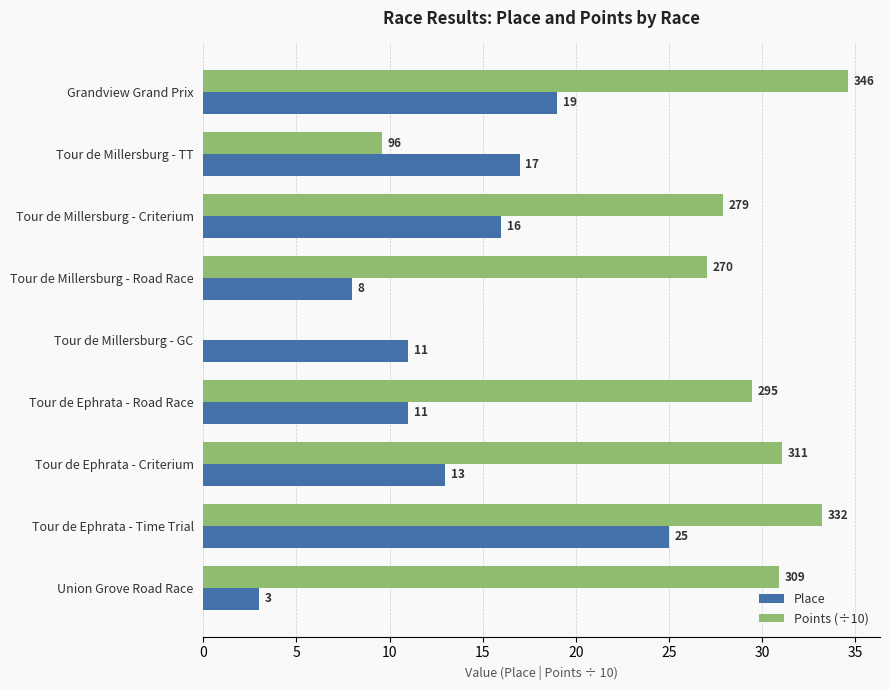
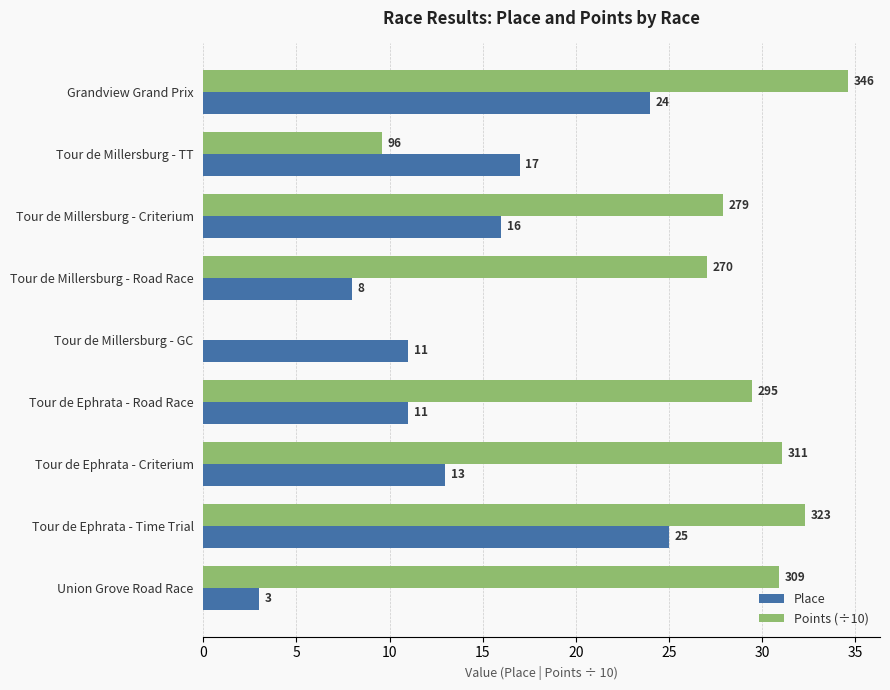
Place, Grandview Grand Prix: 19 -> 24
Points (÷10), Tour de Ephrata - Time Trial: 332 -> 323
